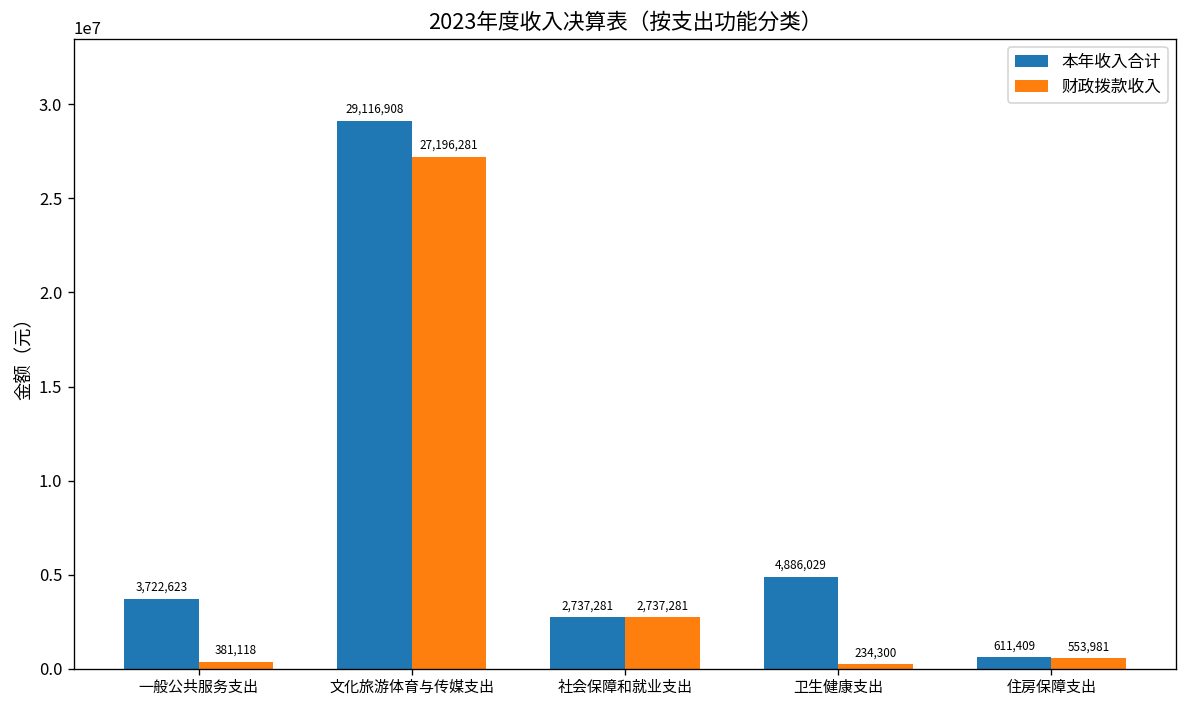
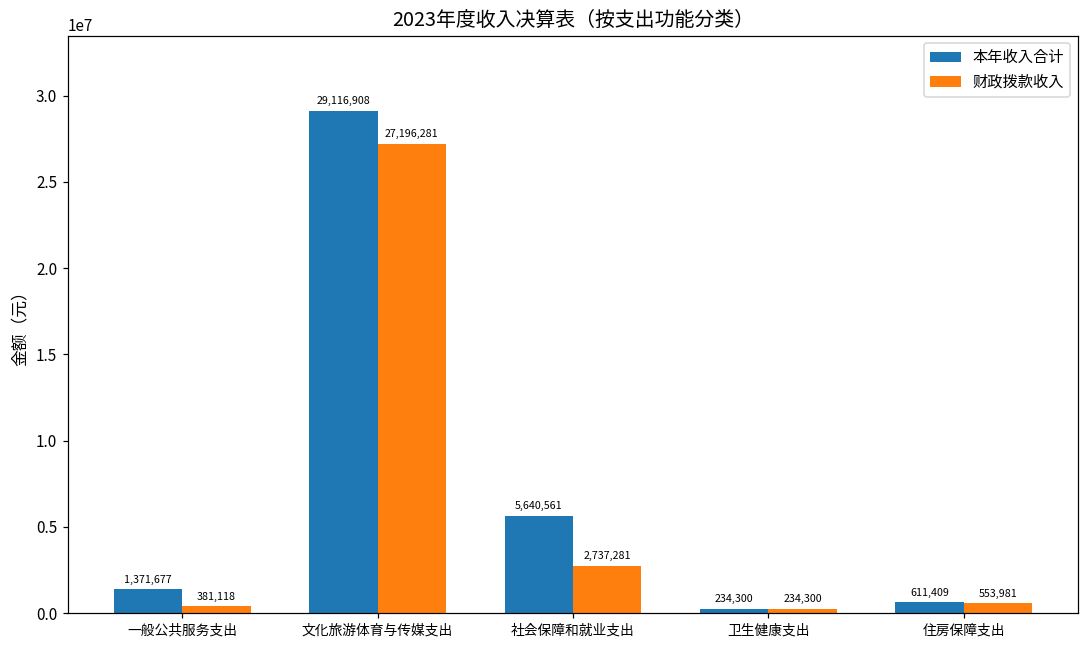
本年收入合计, 一般公共服务支出: 3,722,623 -> 1,371,677
本年收入合计, 社会保障和就业支出: 2,737,281 -> 5,640,561
本年收入合计, 卫生健康支出: 4,886,029 -> 234,300
